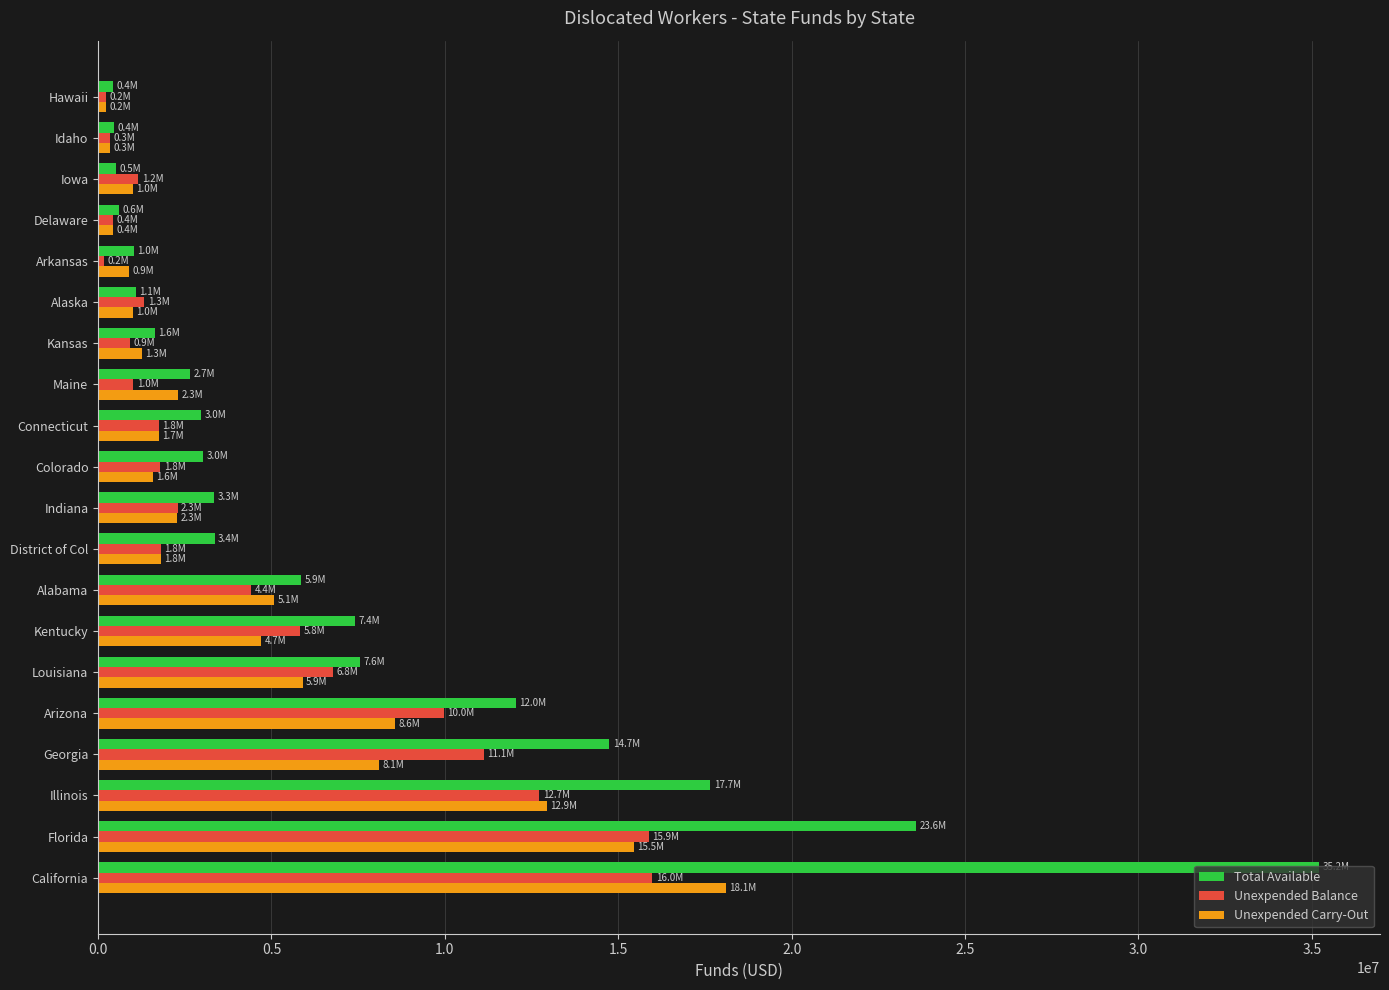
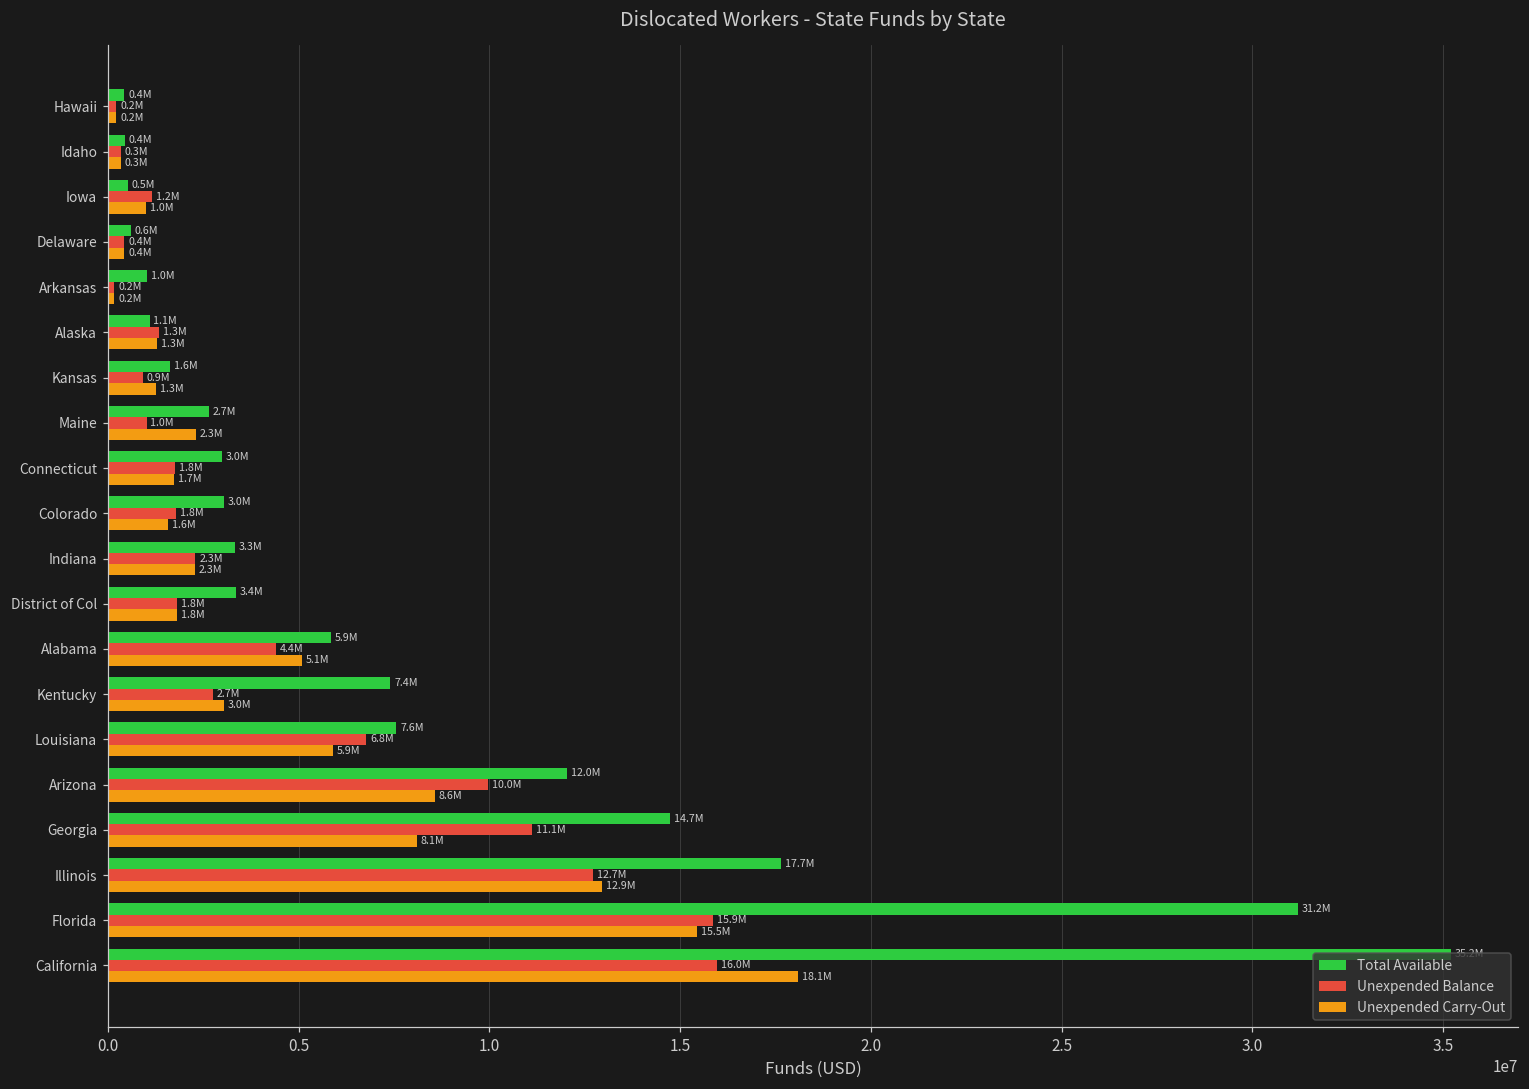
Unexpended Carry-Out, Arkansas: 0.9M -> 0.2M
Unexpended Carry-Out, Alaska: 1.0M -> 1.3M
Unexpended Balance, Kentucky: 5.8M -> 2.7M
Unexpended Carry-Out, Kentucky: 4.7M -> 3.0M
Total Available, Florida: 23.6M -> 31.2M
